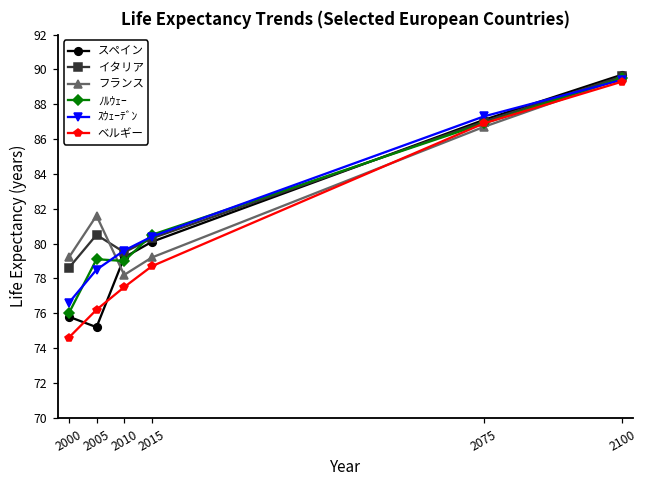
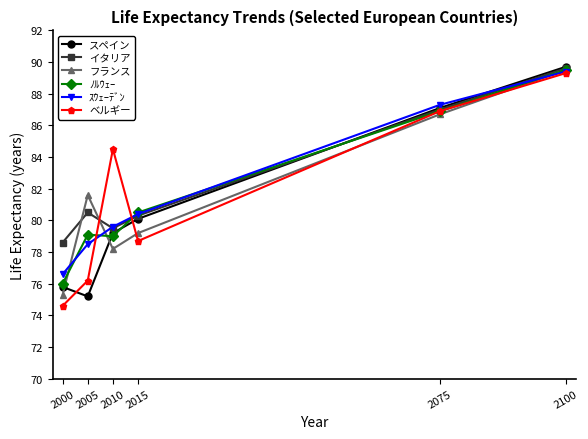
フランス, 2000: 79.2 -> 75.3
ベルギー, 2010: 77.5 -> 84.5
